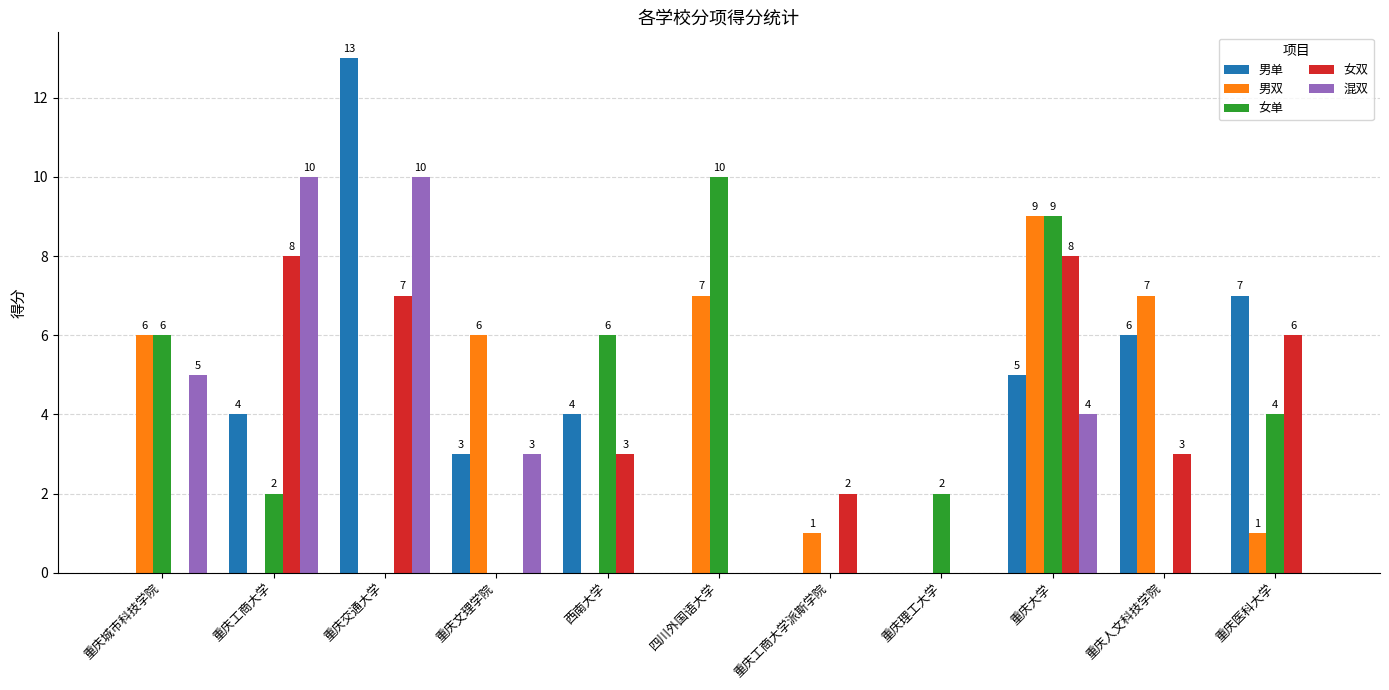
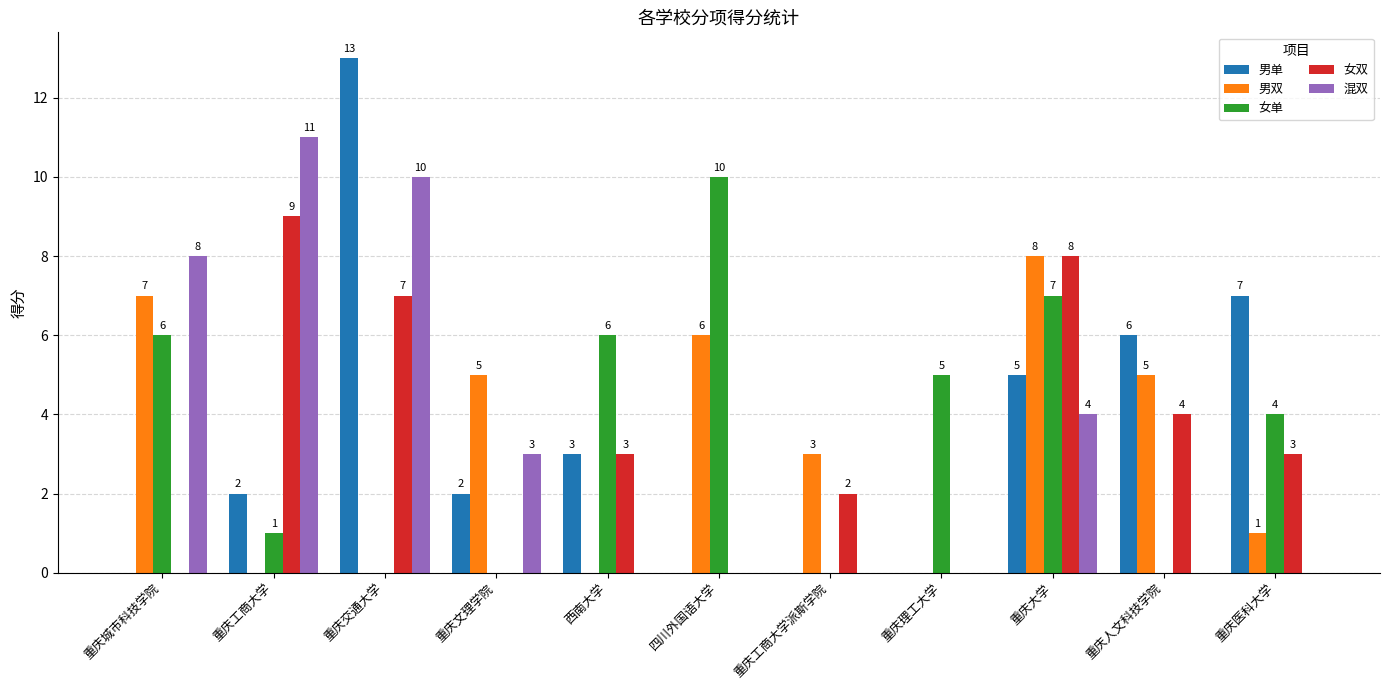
男双, 重庆城市科技学院: 6 -> 7
混双, 重庆城市科技学院: 5 -> 8
男单, 重庆工商大学: 4 -> 2
女单, 重庆工商大学: 2 -> 1
女双, 重庆工商大学: 8 -> 9
混双, 重庆工商大学: 10 -> 11
男单, 重庆文理学院: 3 -> 2
男双, 重庆文理学院: 6 -> 5
男单, 西南大学: 4 -> 3
男双, 四川外国语大学: 7 -> 6
男双, 重庆工商大学派斯学院: 1 -> 3
女单, 重庆理工大学: 2 -> 5
男双, 重庆大学: 9 -> 8
女单, 重庆大学: 9 -> 7
男双, 重庆人文科技学院: 7 -> 5
女双, 重庆人文科技学院: 3 -> 4
女双, 重庆医科大学: 6 -> 3
